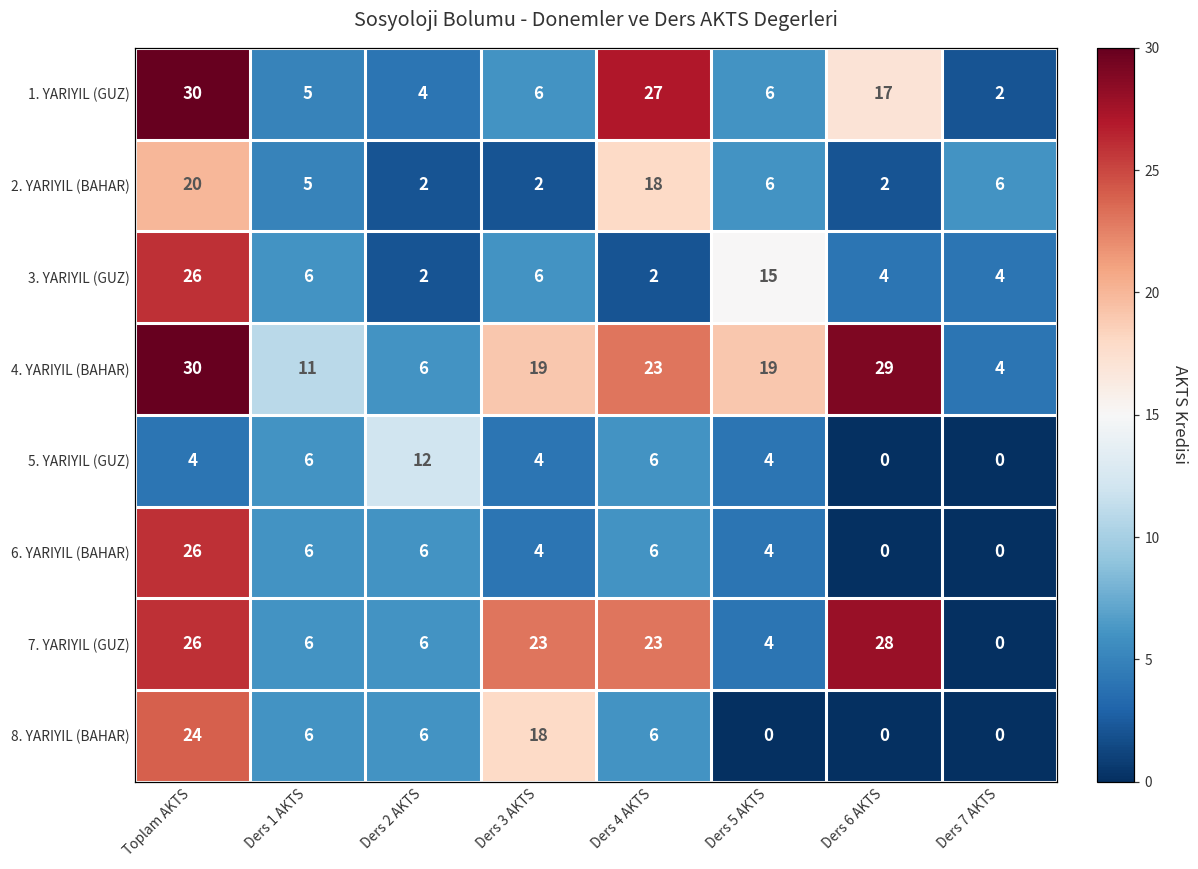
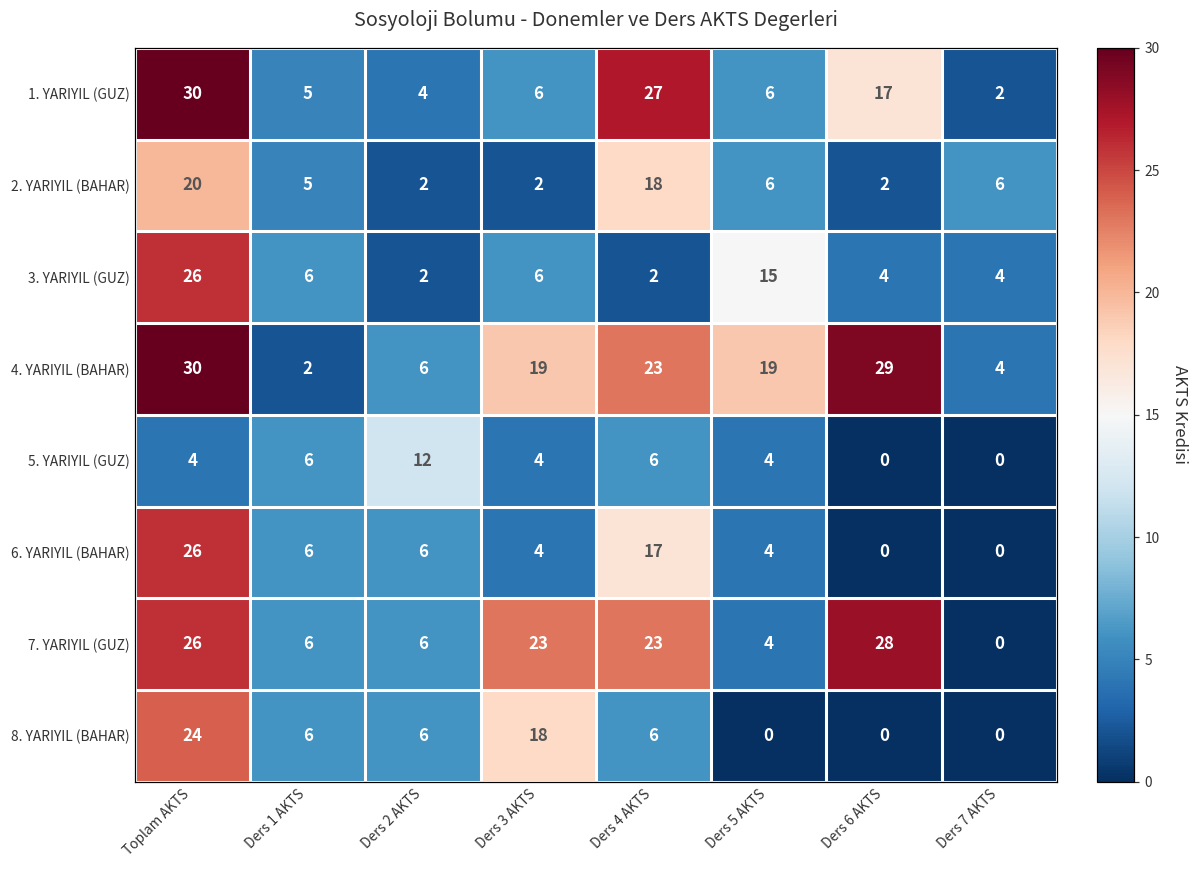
4. YARIYIL (BAHAR), Ders 1 AKTS: 11 -> 2
6. YARIYIL (BAHAR), Ders 4 AKTS: 6 -> 17
